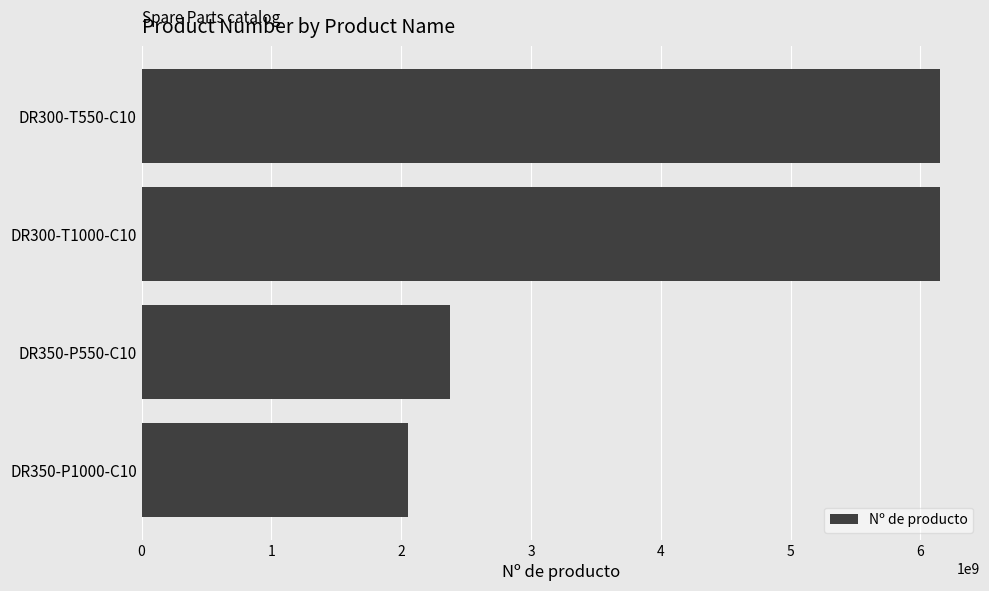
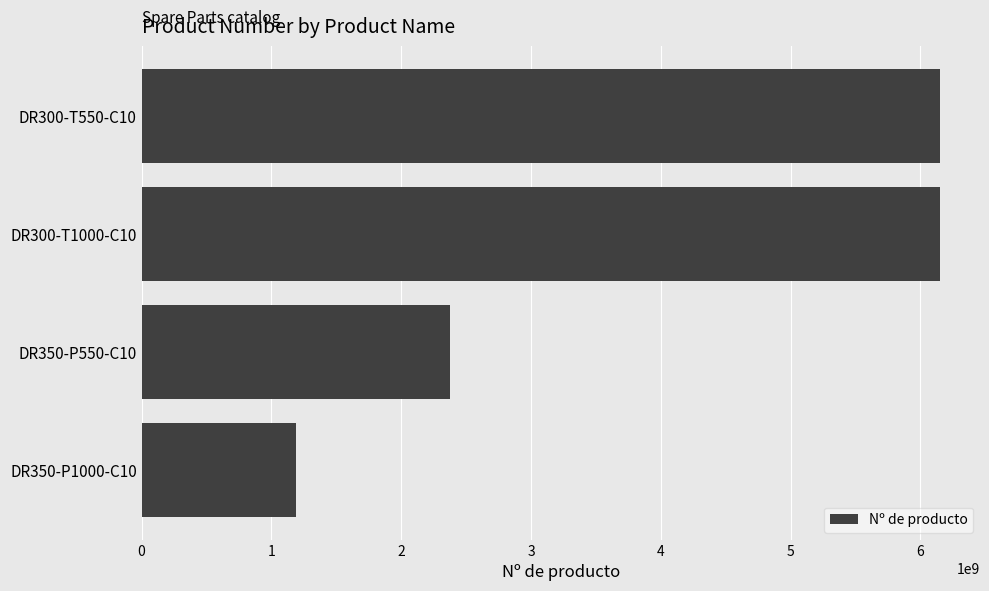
DR350-P1000-C10: 2050000000 -> 1190000000
